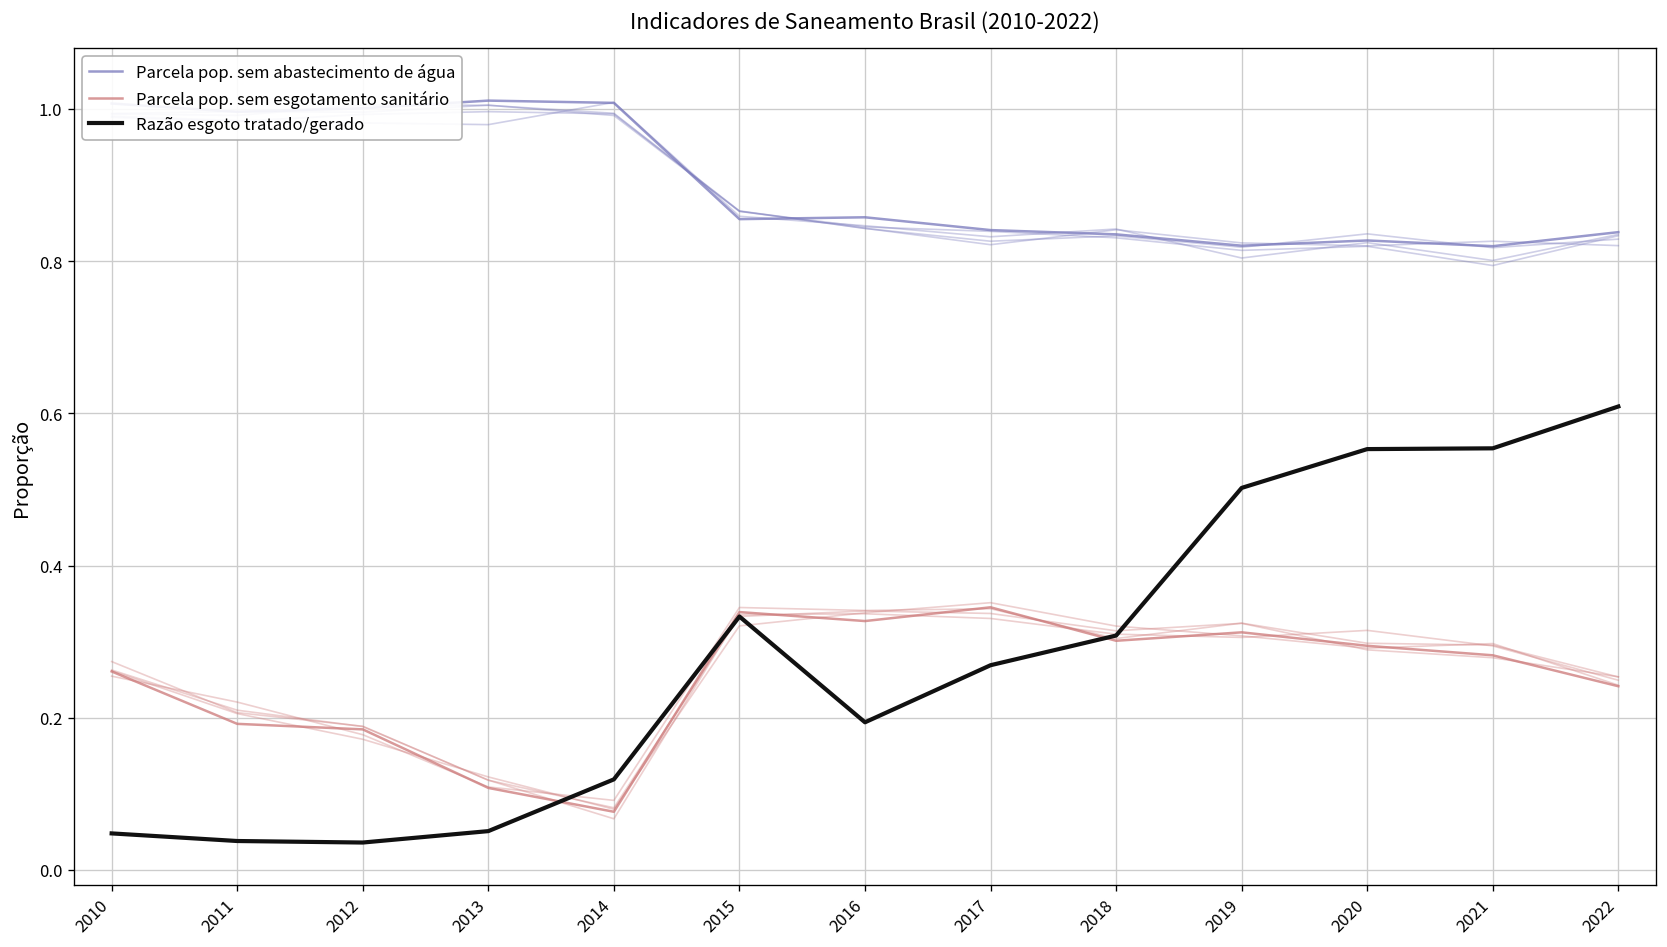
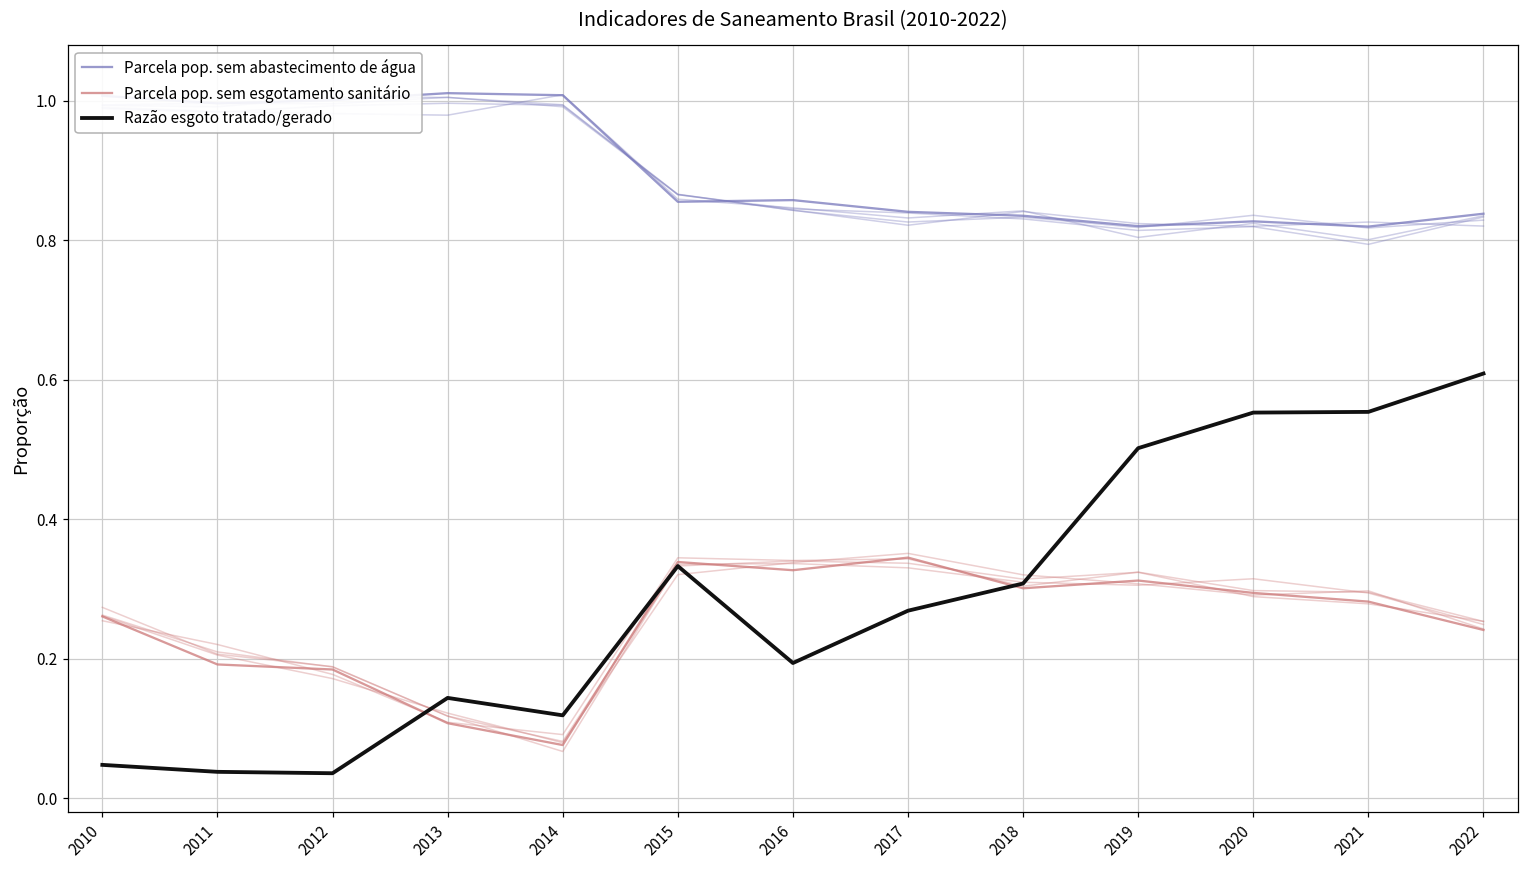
Razão esgoto tratado/gerado, 2013: 0.05 -> 0.14
